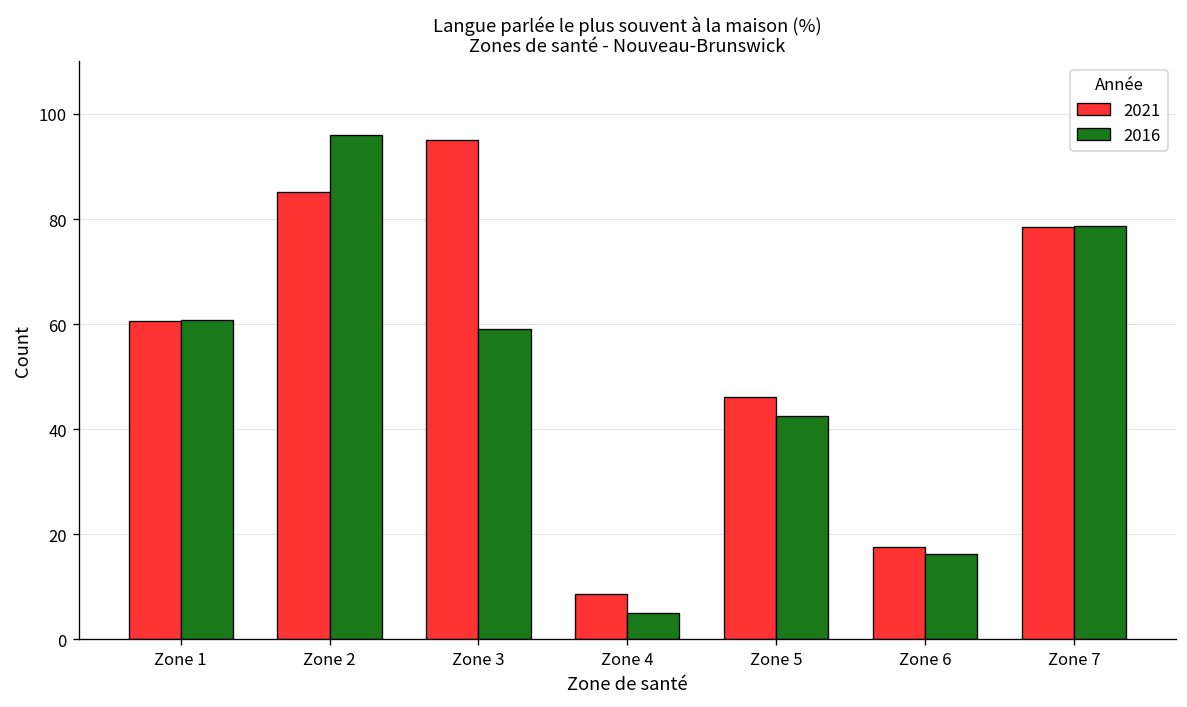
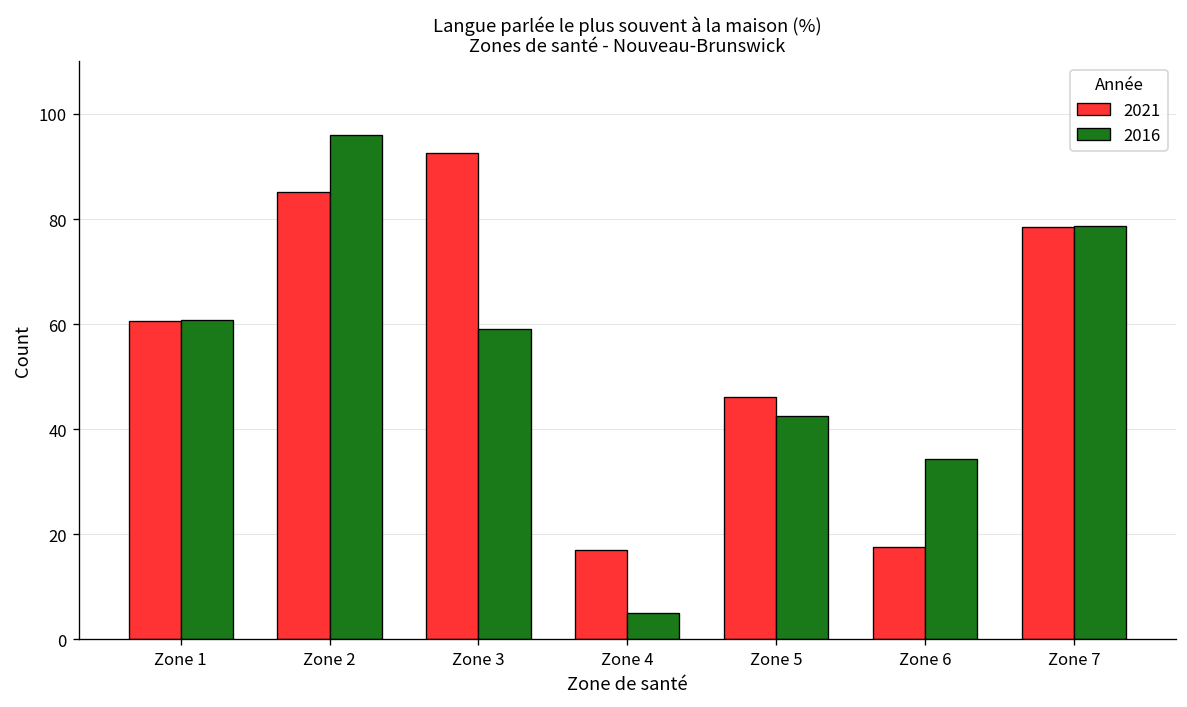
2021, Zone 3: 95 -> 93
2021, Zone 4: 9 -> 17
2016, Zone 6: 16 -> 34
